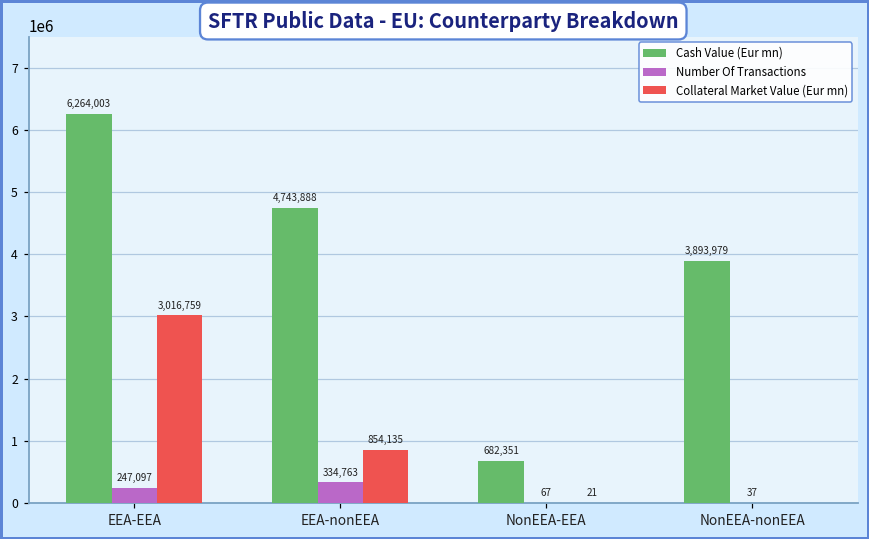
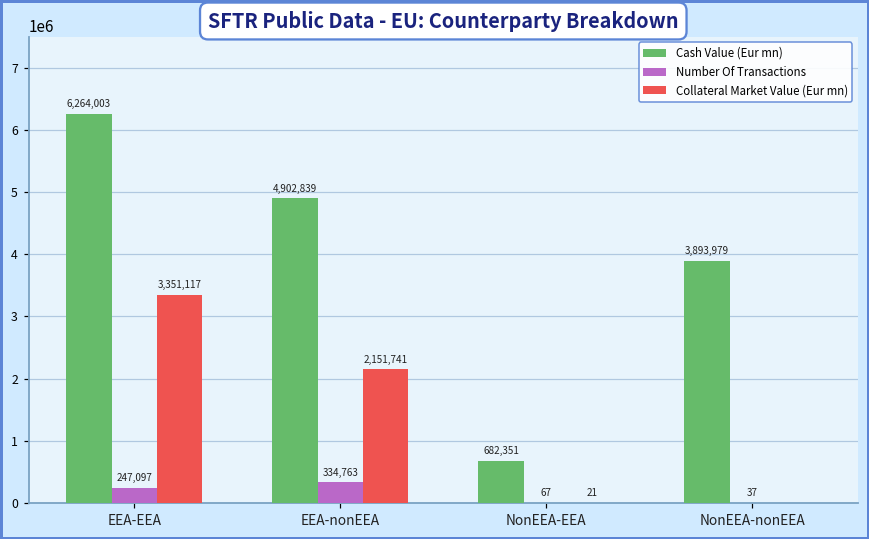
Collateral Market Value (Eur mn), EEA-EEA: 3,016,759 -> 3,351,117
Cash Value (Eur mn), EEA-nonEEA: 4,743,888 -> 4,902,839
Collateral Market Value (Eur mn), EEA-nonEEA: 854,135 -> 2,151,741
